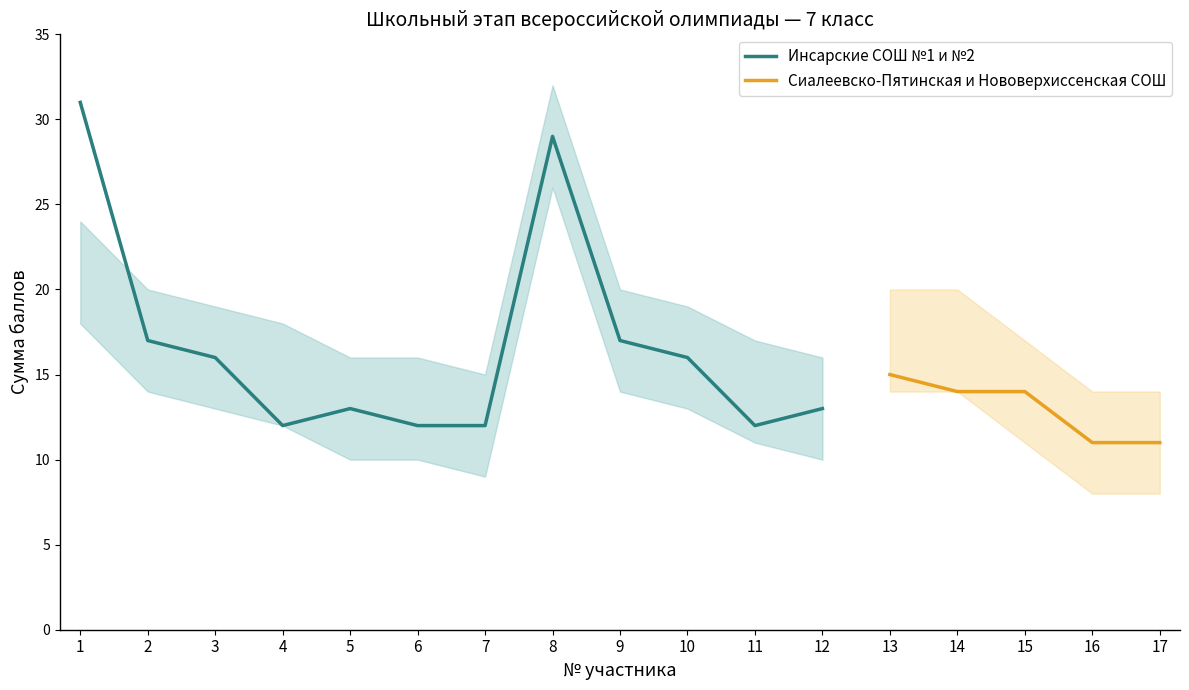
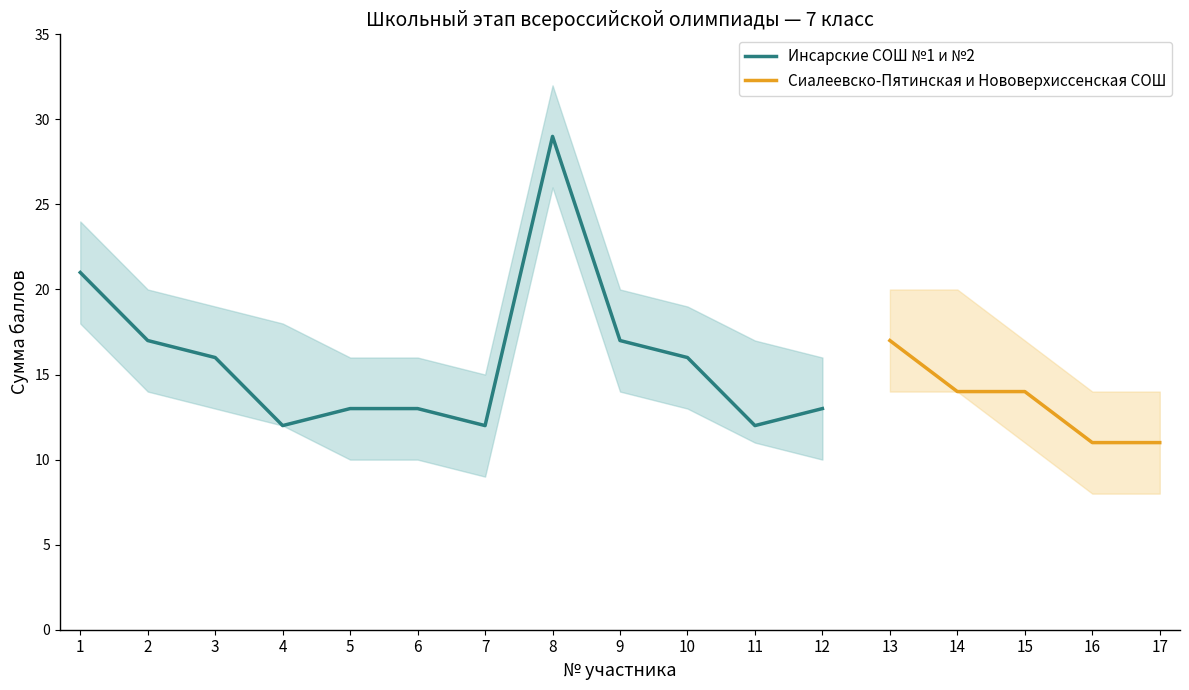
Инсарские СОШ №1 и №2, 1: 31 -> 21
Инсарские СОШ №1 и №2, 6: 12 -> 13
Сиалеевско-Пятинская и Нововерхиссенская СОШ, 13: 15 -> 17
